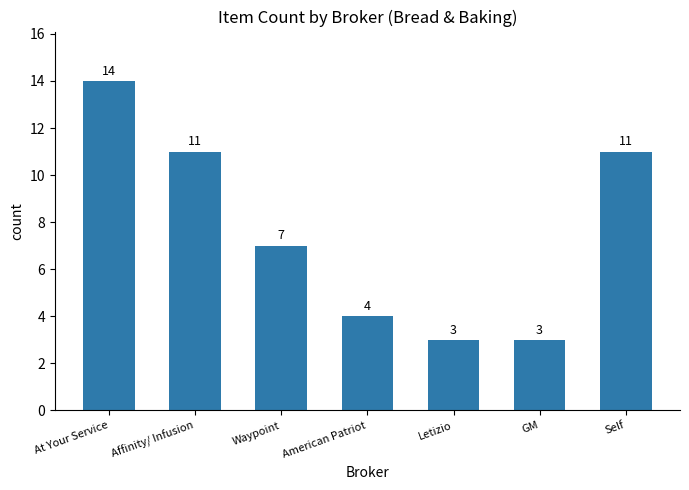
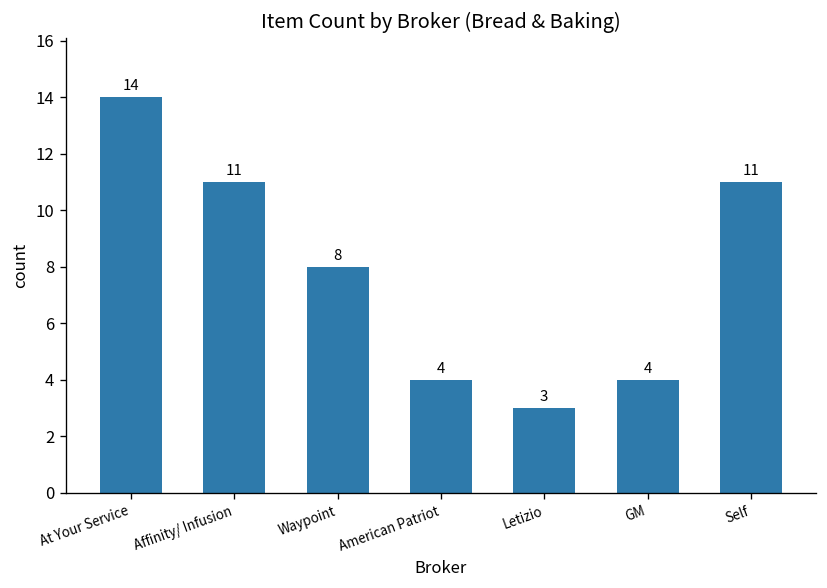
Waypoint: 7 -> 8
GM: 3 -> 4
